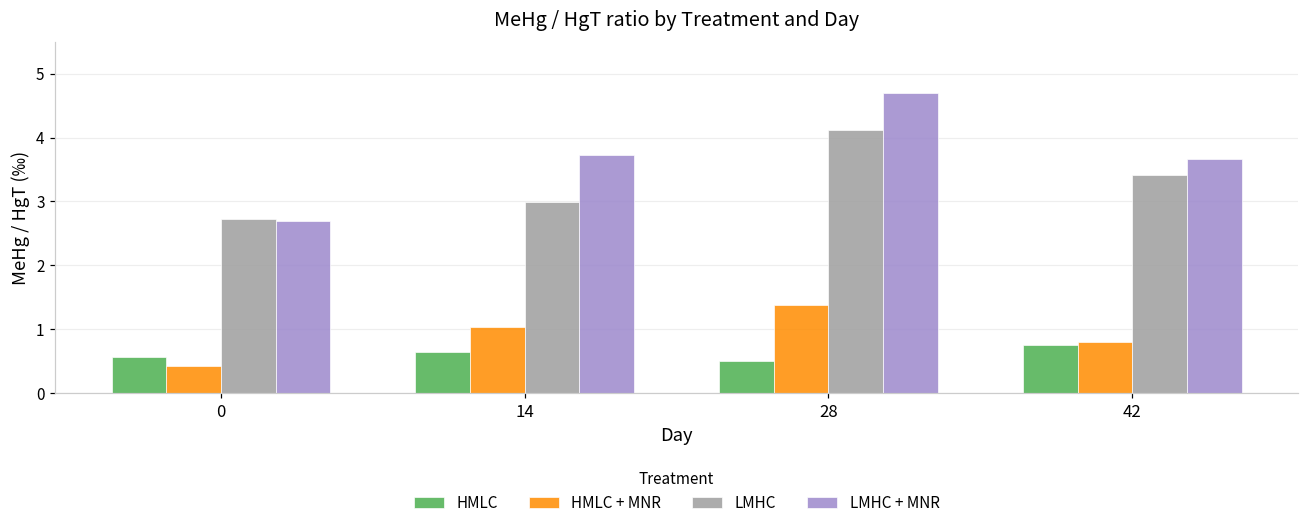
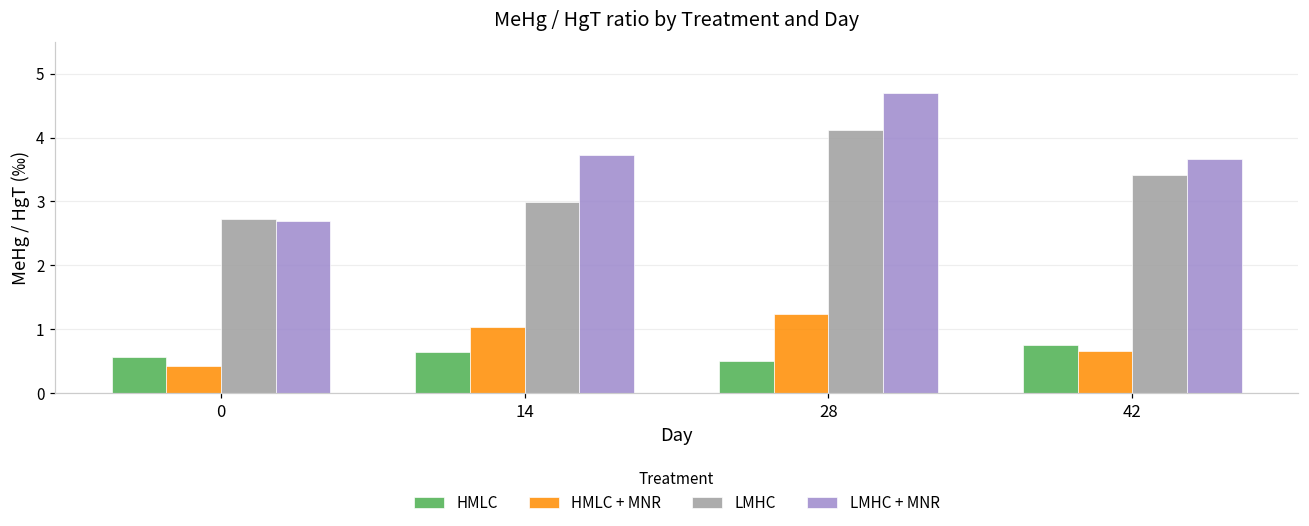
HMLC + MNR, 28: 1.4 -> 1.2
HMLC + MNR, 42: 0.8 -> 0.7
